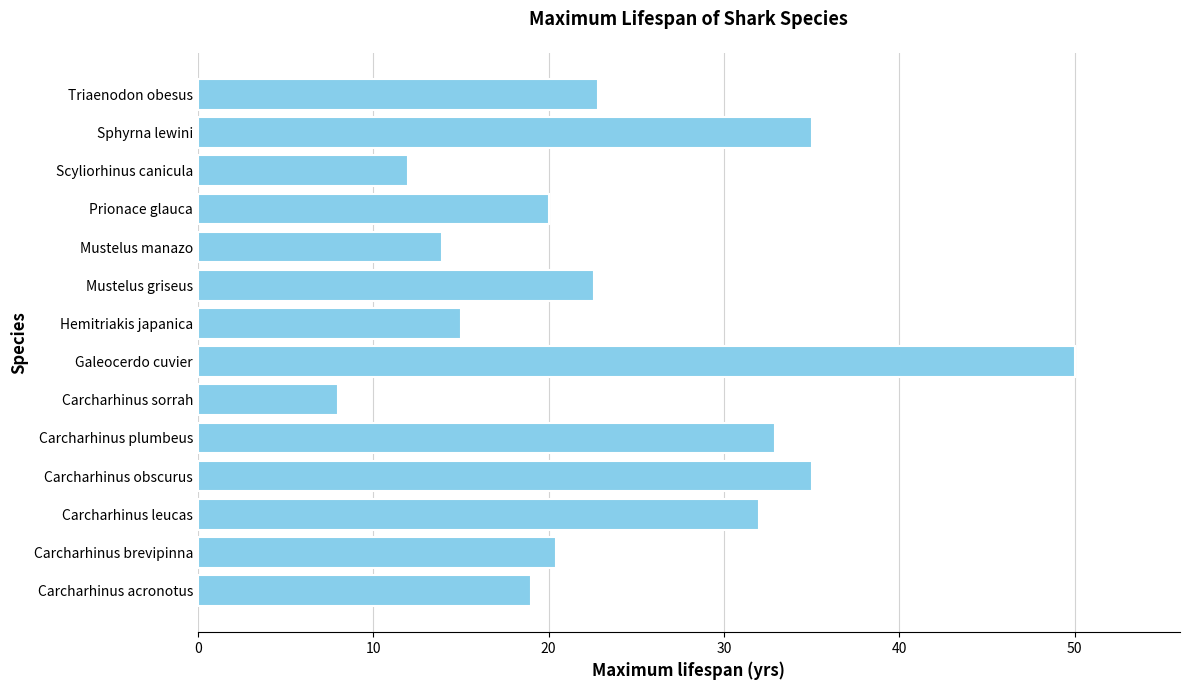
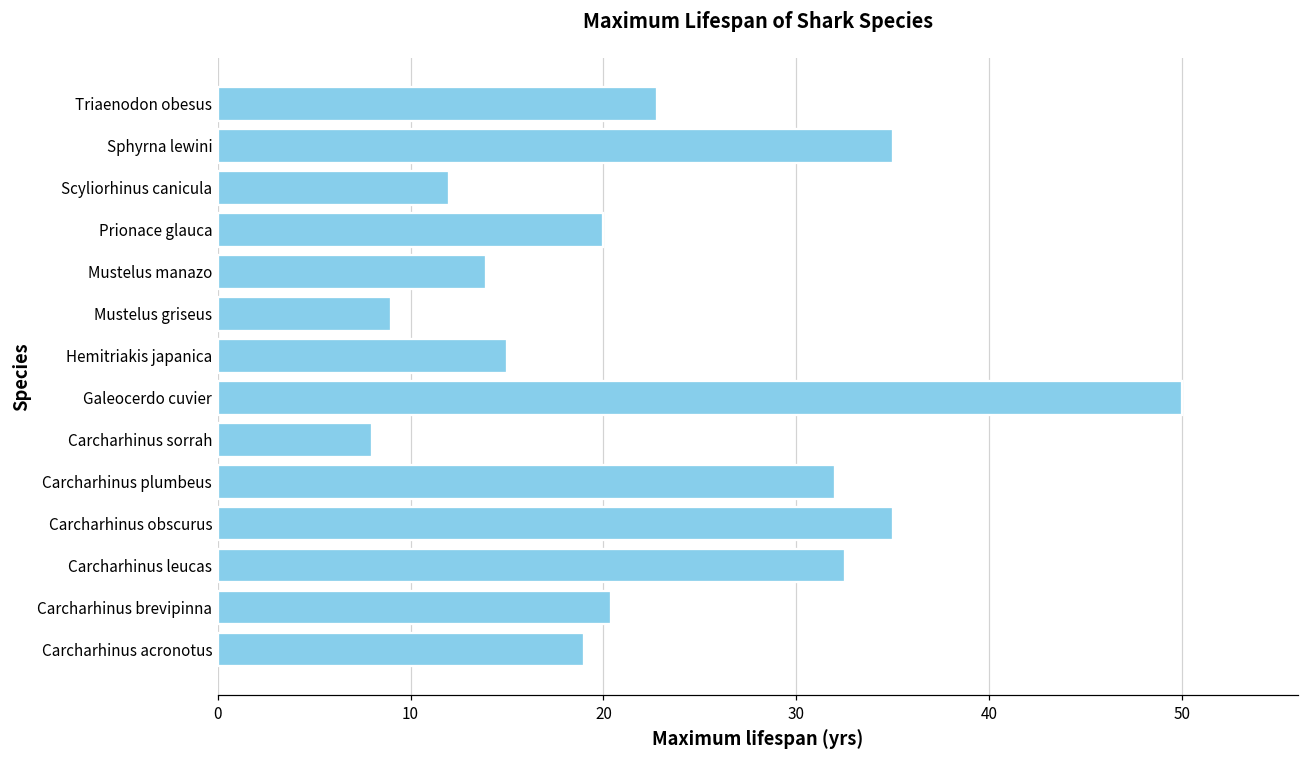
Mustelus griseus: 22.6 -> 9.0
Carcharhinus plumbeus: 32.9 -> 32.0
Carcharhinus leucas: 32.0 -> 32.5
